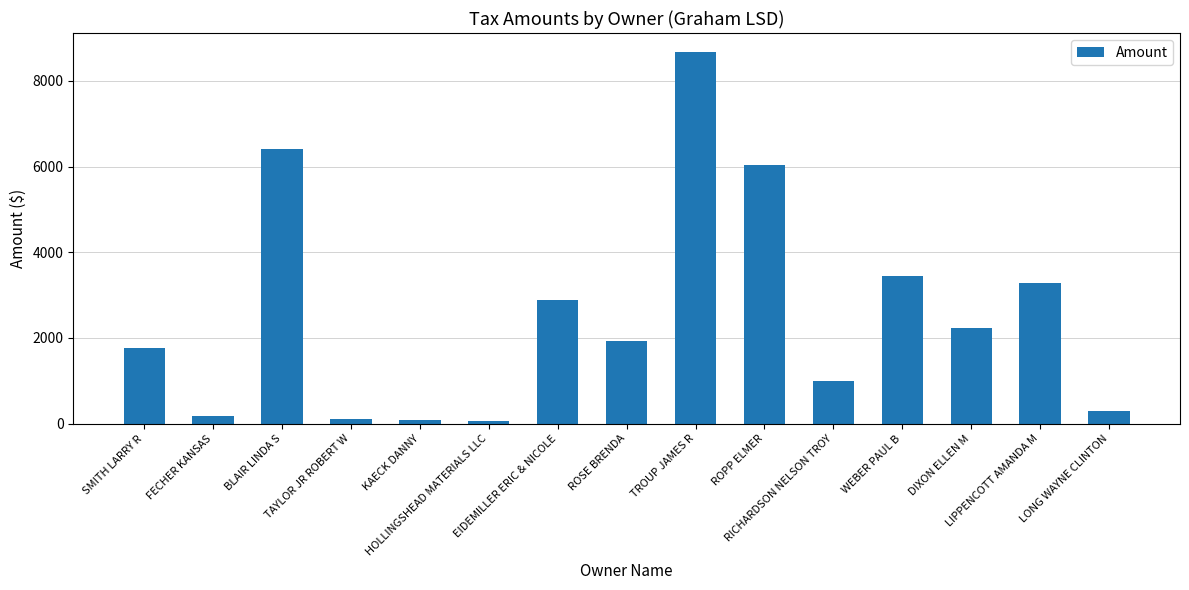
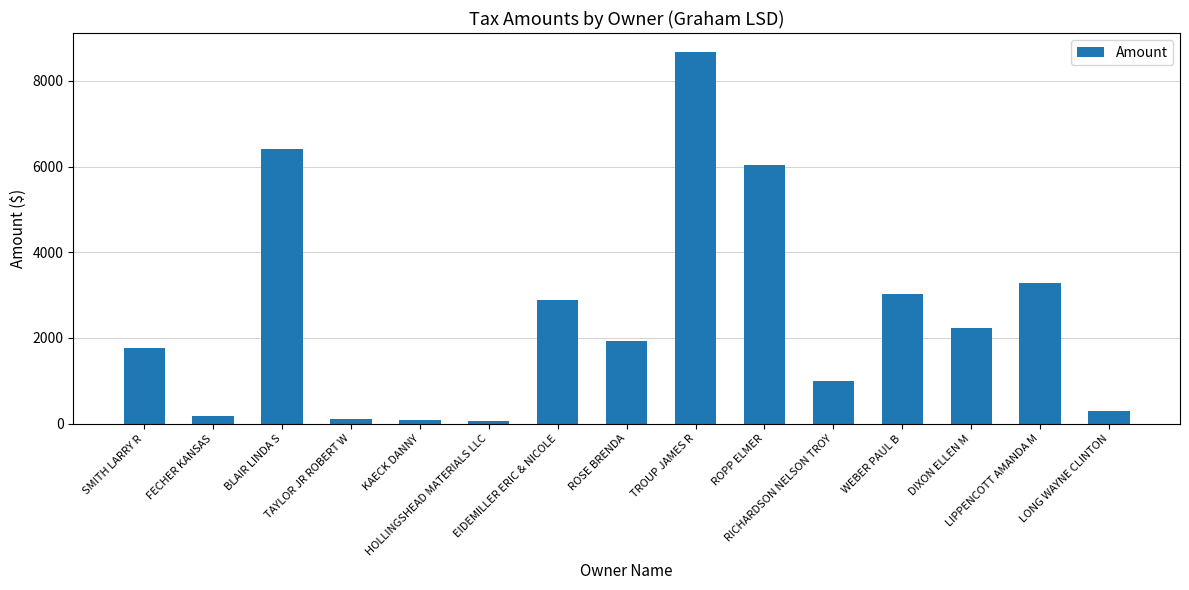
WEBER PAUL B: 3400 -> 3000
